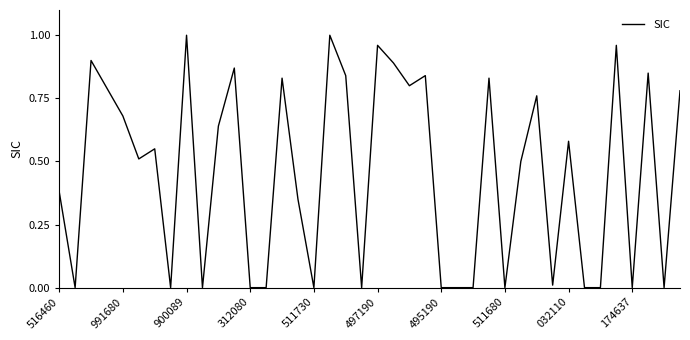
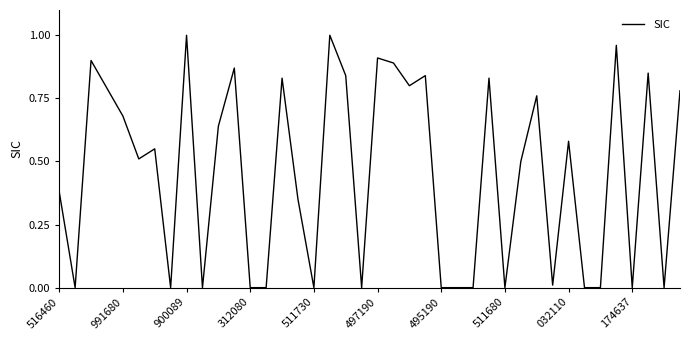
497190: 0.96 -> 0.91
